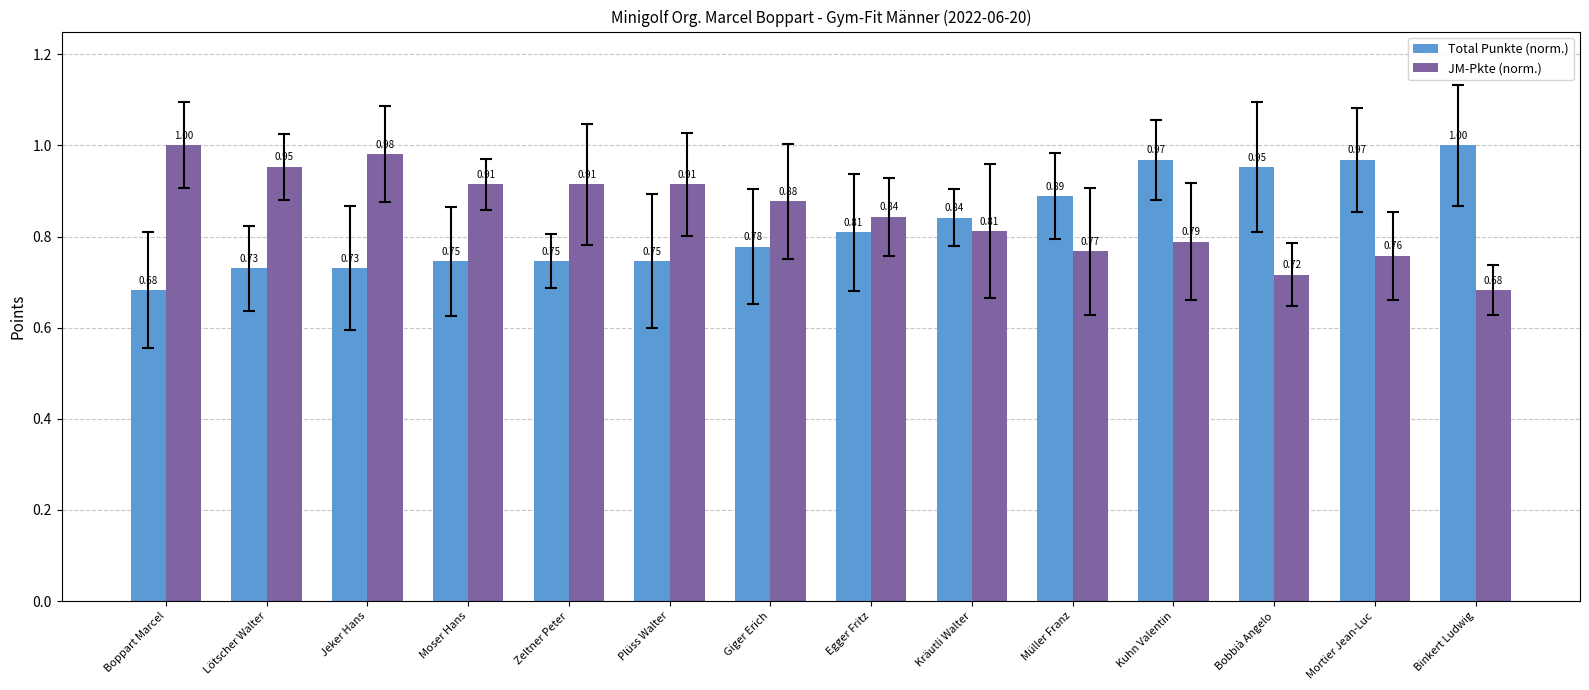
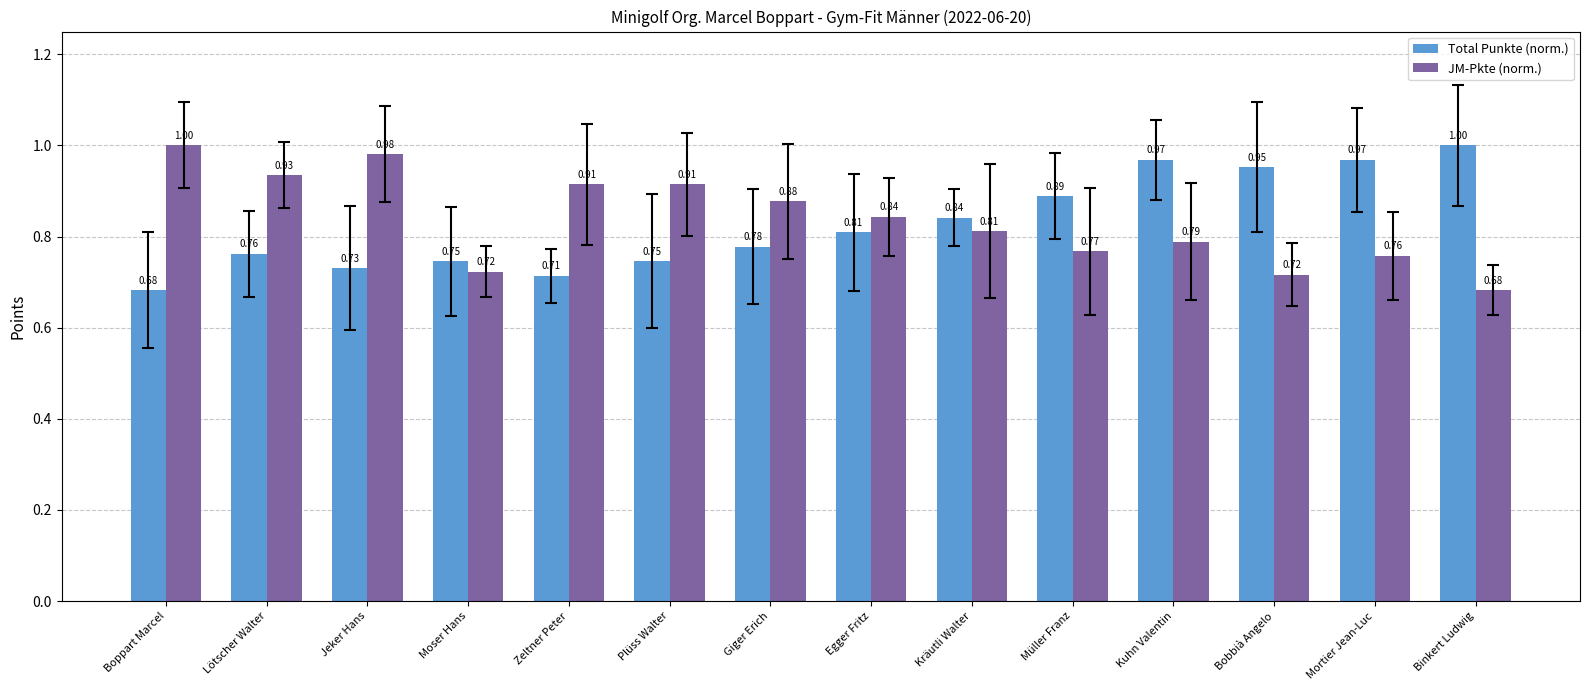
Total Punkte (norm.), Lötscher Walter: 0.73 -> 0.76
JM-Pkte (norm.), Lötscher Walter: 0.95 -> 0.93
JM-Pkte (norm.), Moser Hans: 0.91 -> 0.72
Total Punkte (norm.), Zeltner Peter: 0.75 -> 0.71
